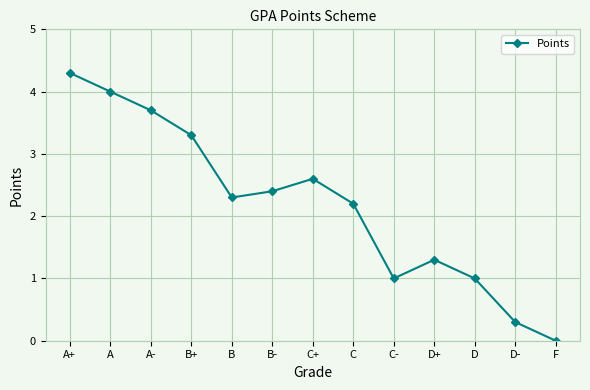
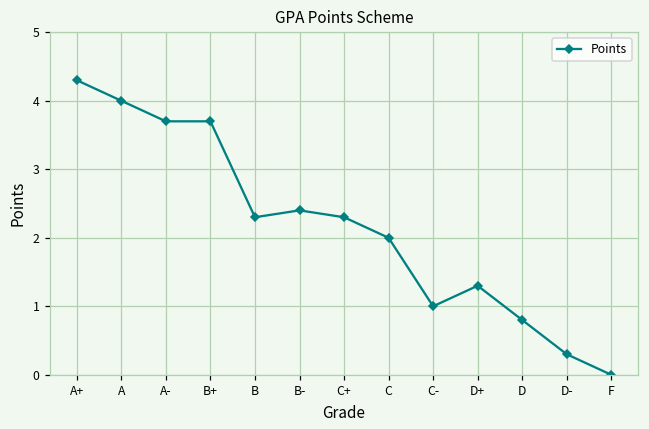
B+: 3.3 -> 3.7
C+: 2.6 -> 2.3
C: 2.2 -> 2.0
D: 1.0 -> 0.8
